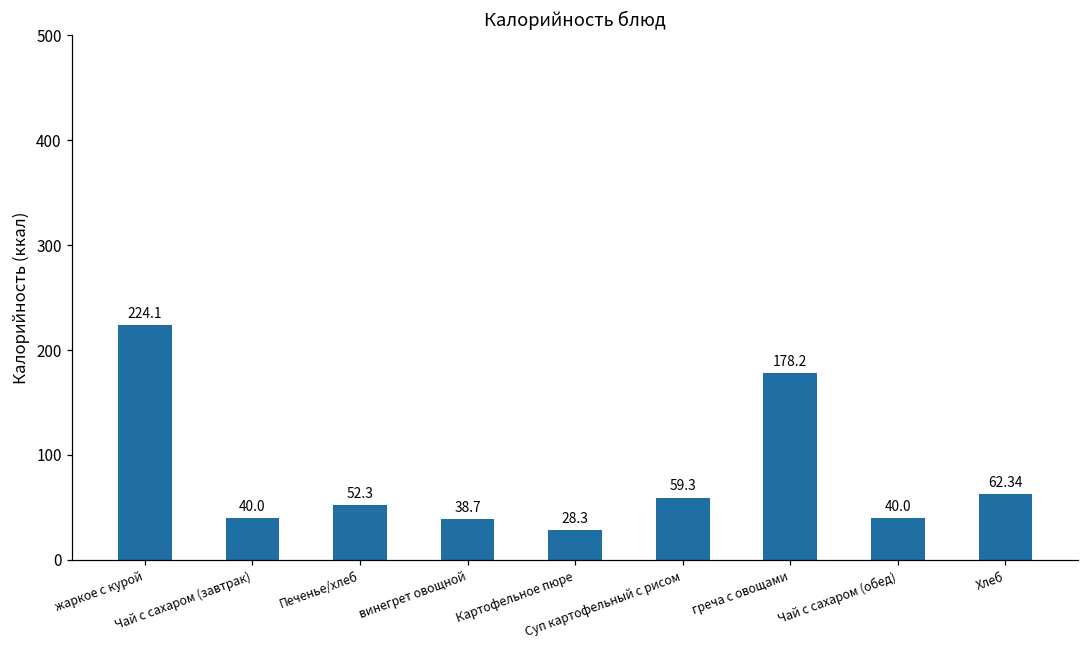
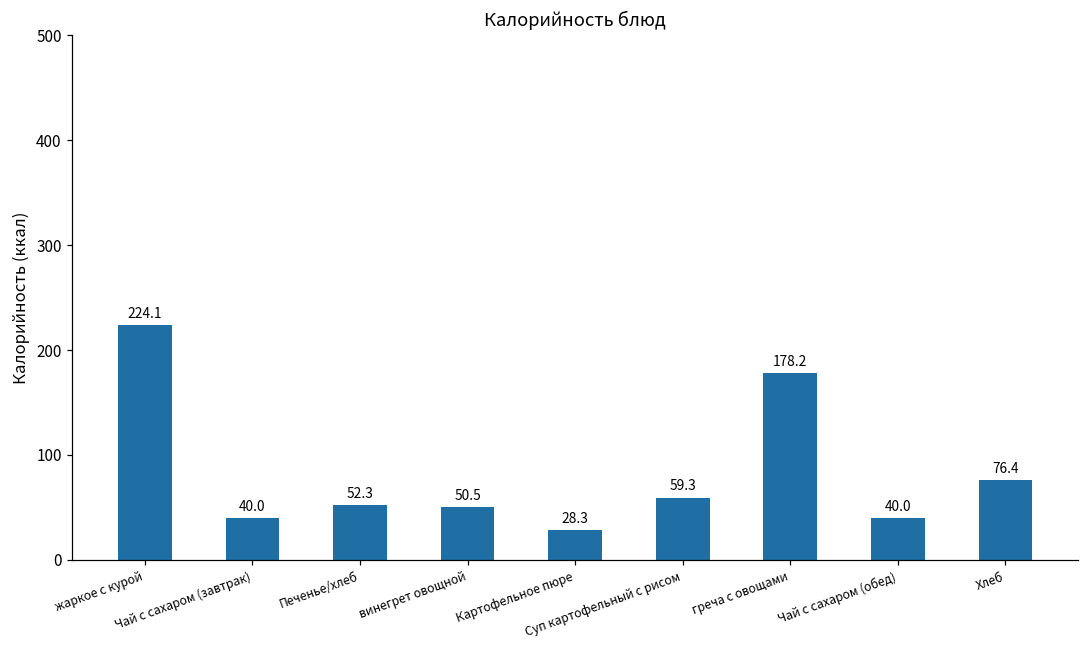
винегрет овощной: 38.7 -> 50.5
Хлеб: 62.34 -> 76.4
